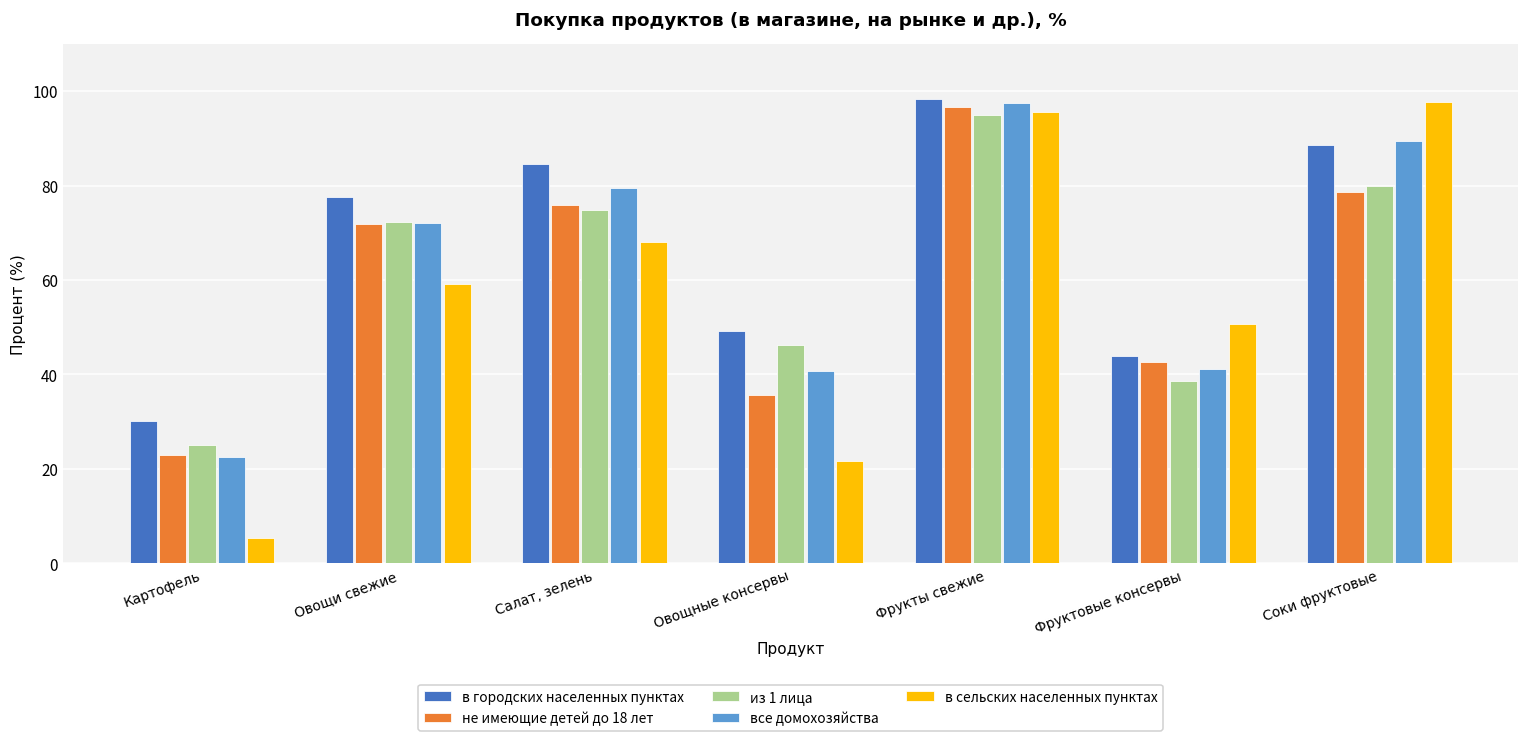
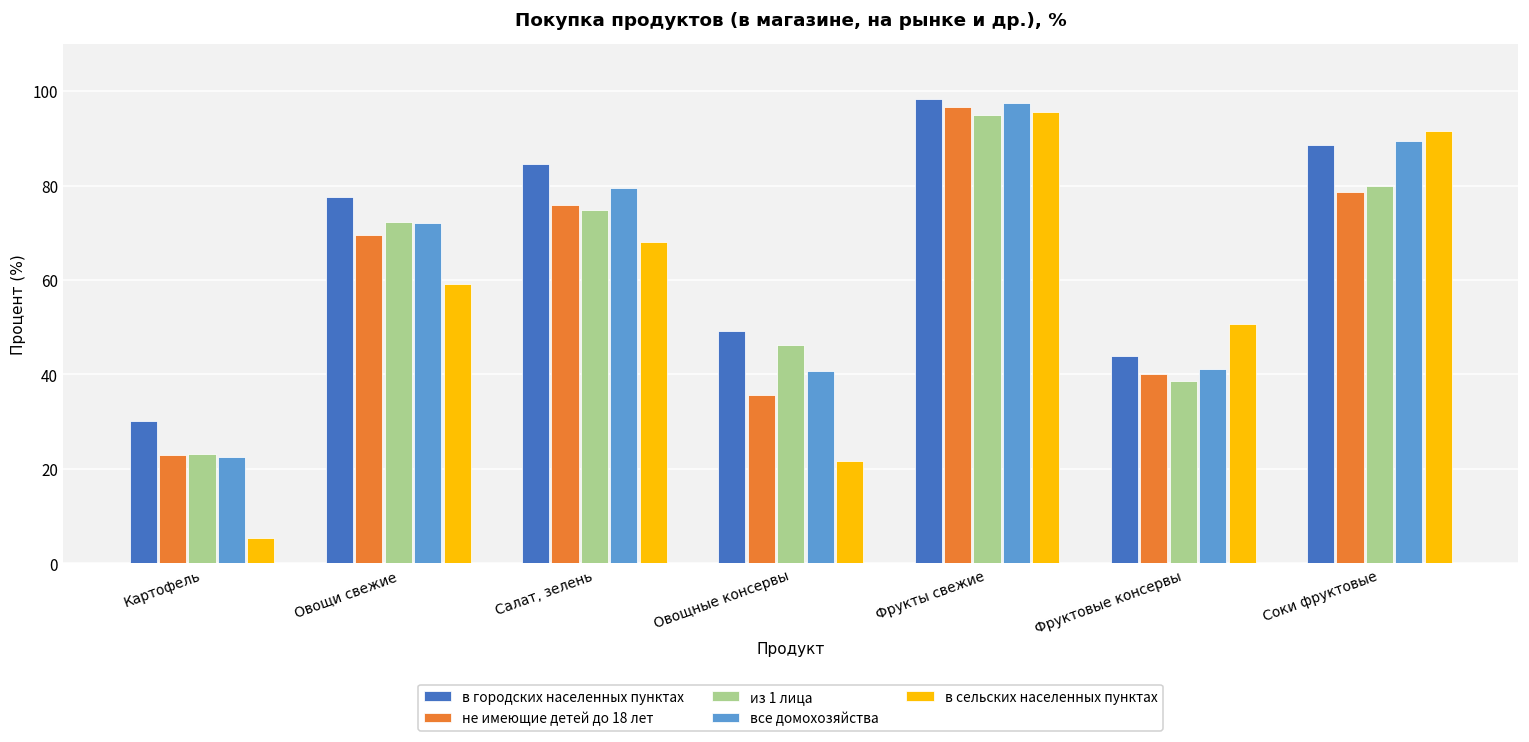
из 1 лица, Картофель: 25 -> 23
не имеющие детей до 18 лет, Овощи свежие: 72 -> 69
не имеющие детей до 18 лет, Фруктовые консервы: 43 -> 40
в сельских населенных пунктах, Соки фруктовые: 98 -> 91
